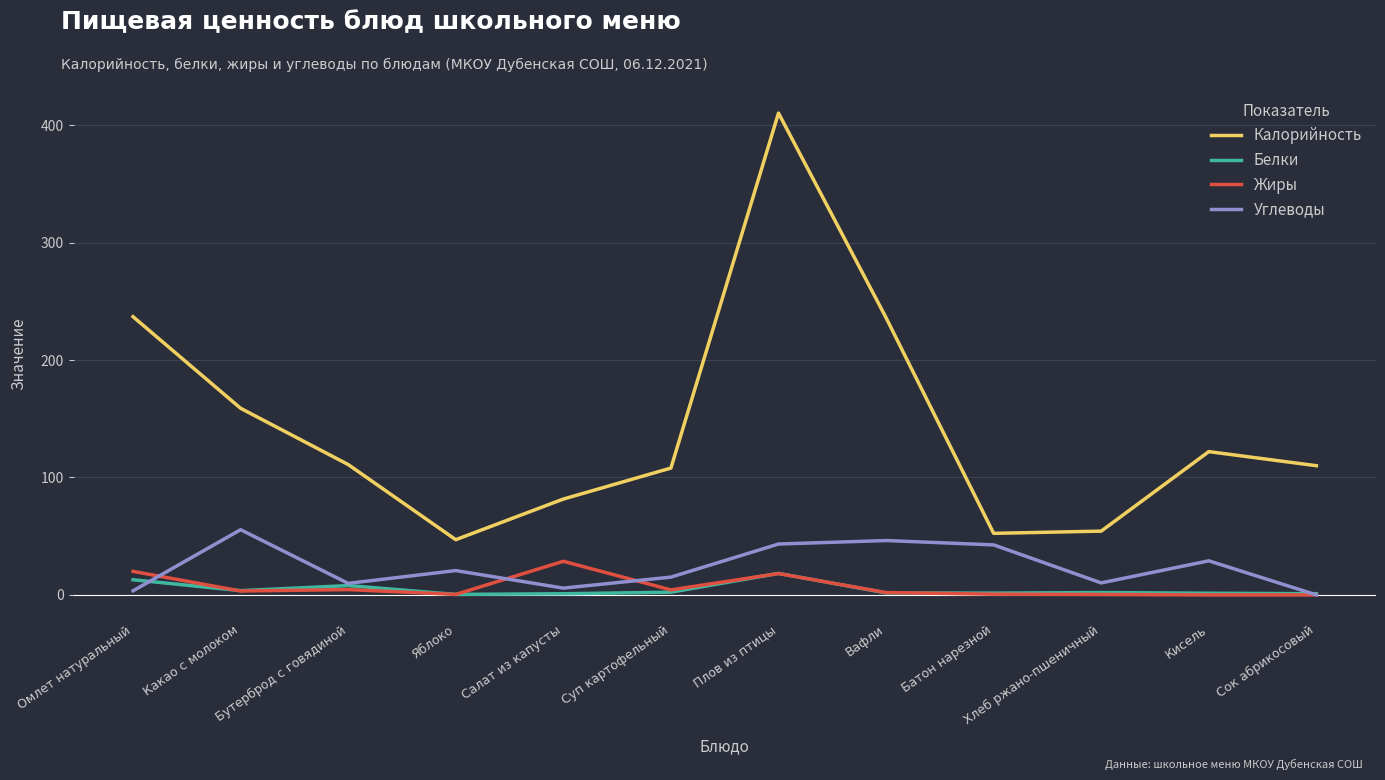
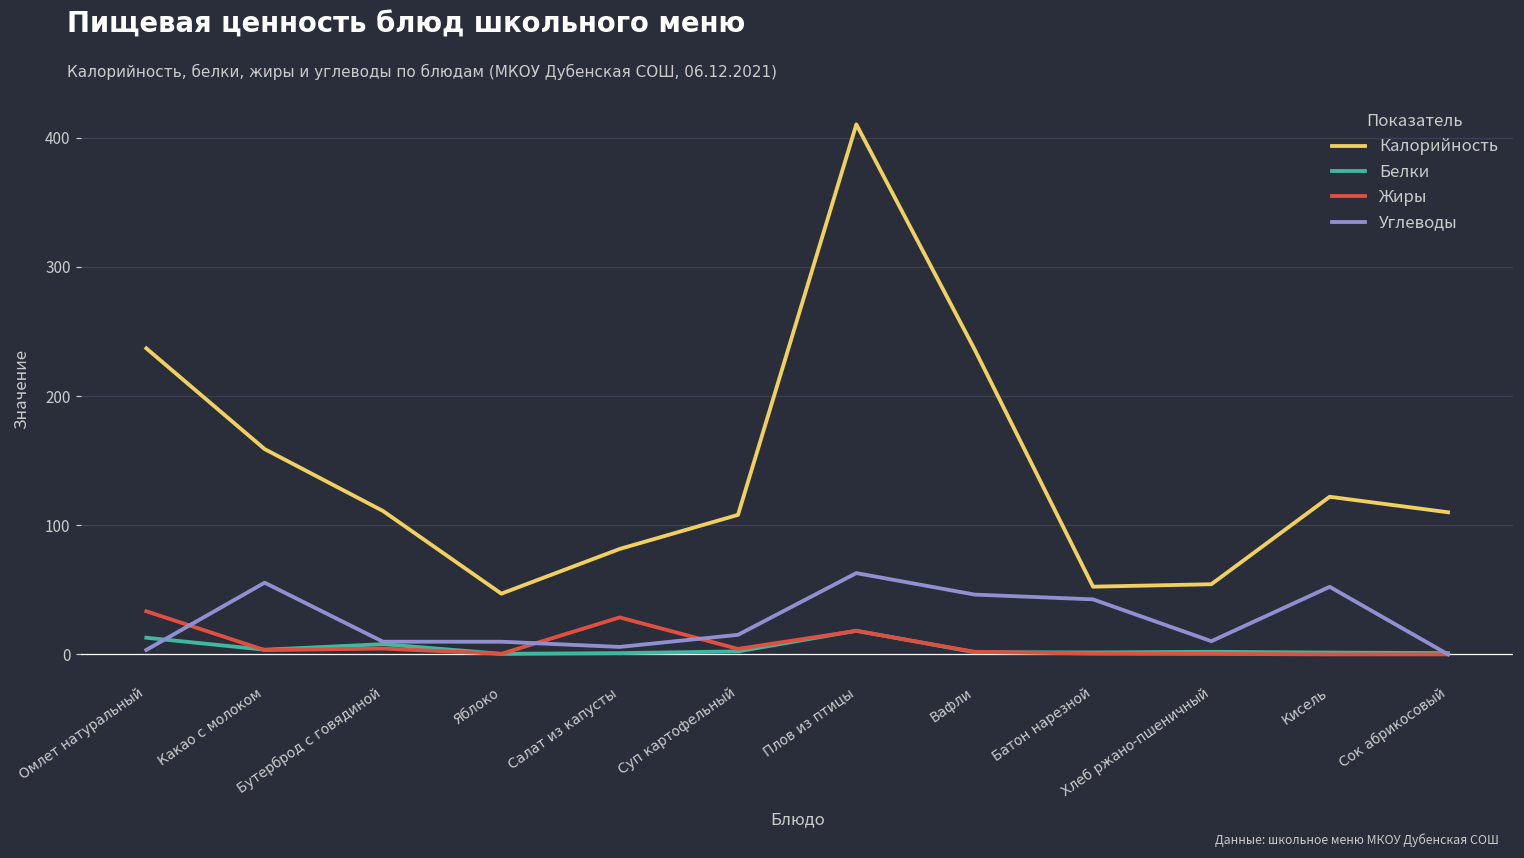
Жиры, Омлет натуральный: 20 -> 33
Углеводы, Яблоко: 21 -> 10
Углеводы, Плов из птицы: 43 -> 63
Углеводы, Кисель: 29 -> 52
